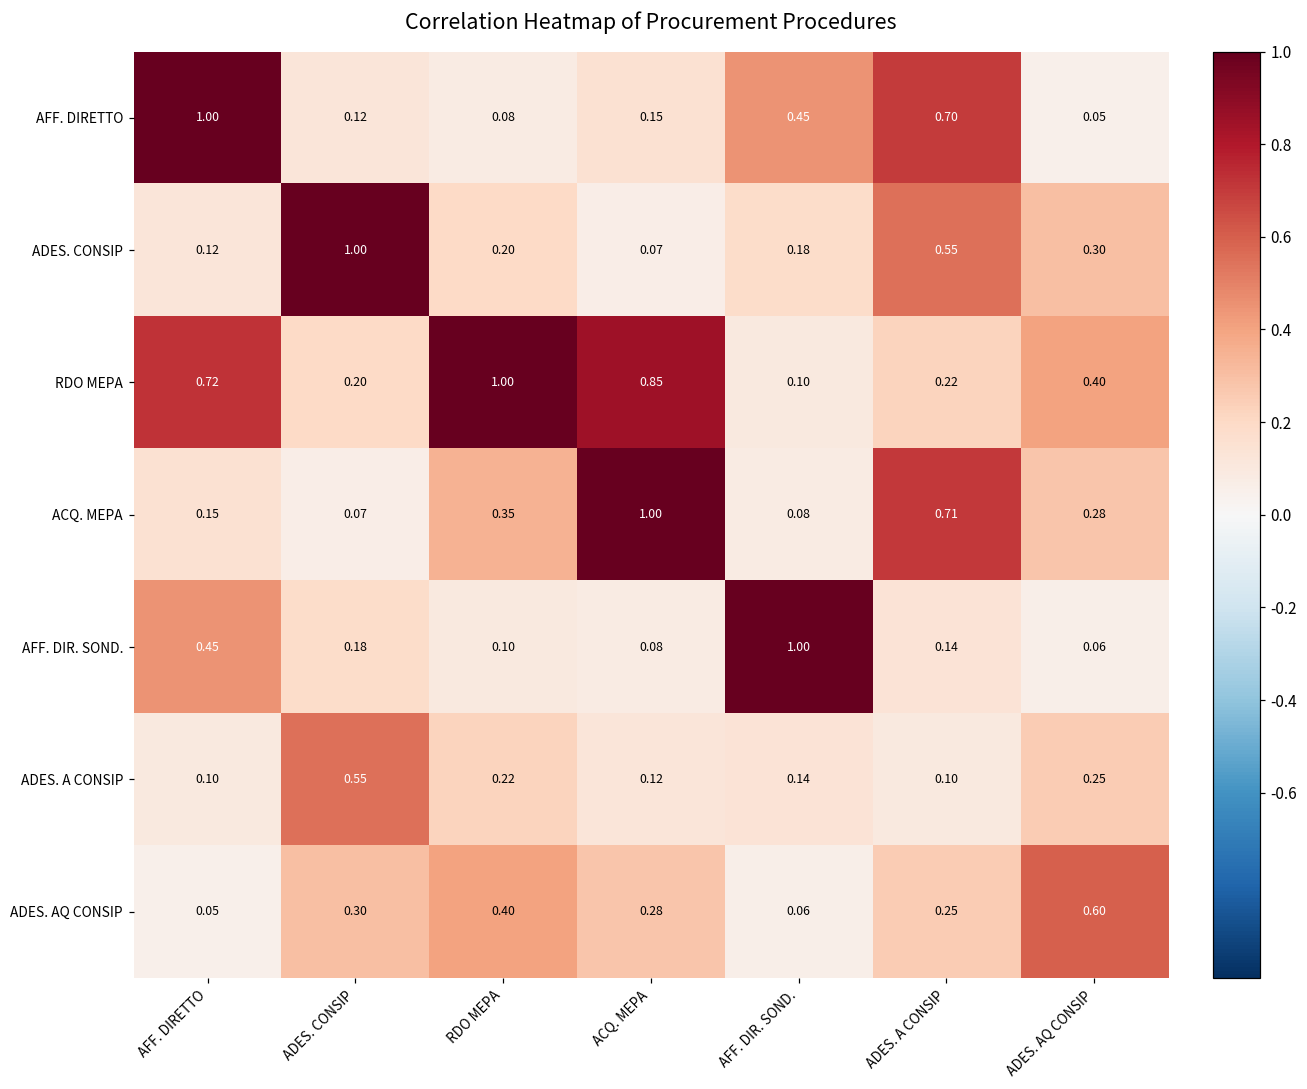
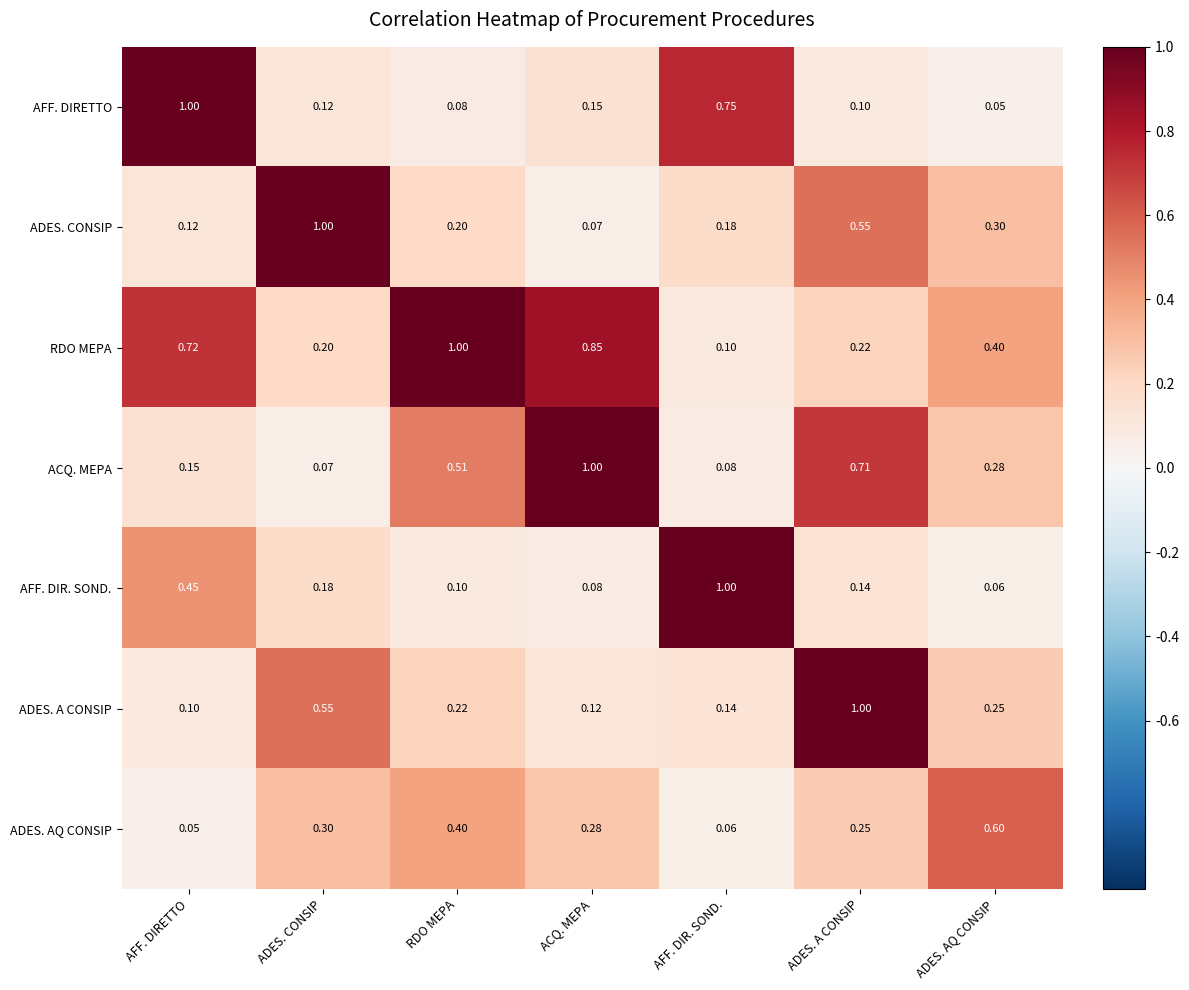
AFF. DIRETTO, AFF. DIR. SOND.: 0.45 -> 0.75
AFF. DIRETTO, ADES. A CONSIP: 0.70 -> 0.10
ACQ. MEPA, RDO MEPA: 0.35 -> 0.51
ADES. A CONSIP, ADES. A CONSIP: 0.10 -> 1.00
